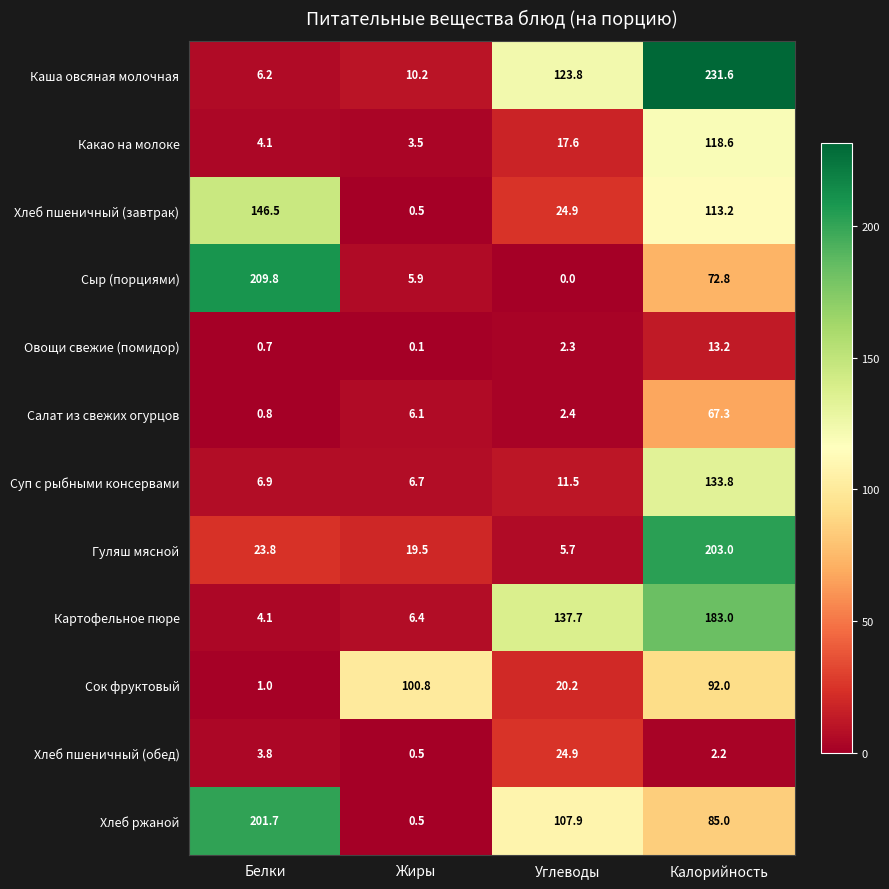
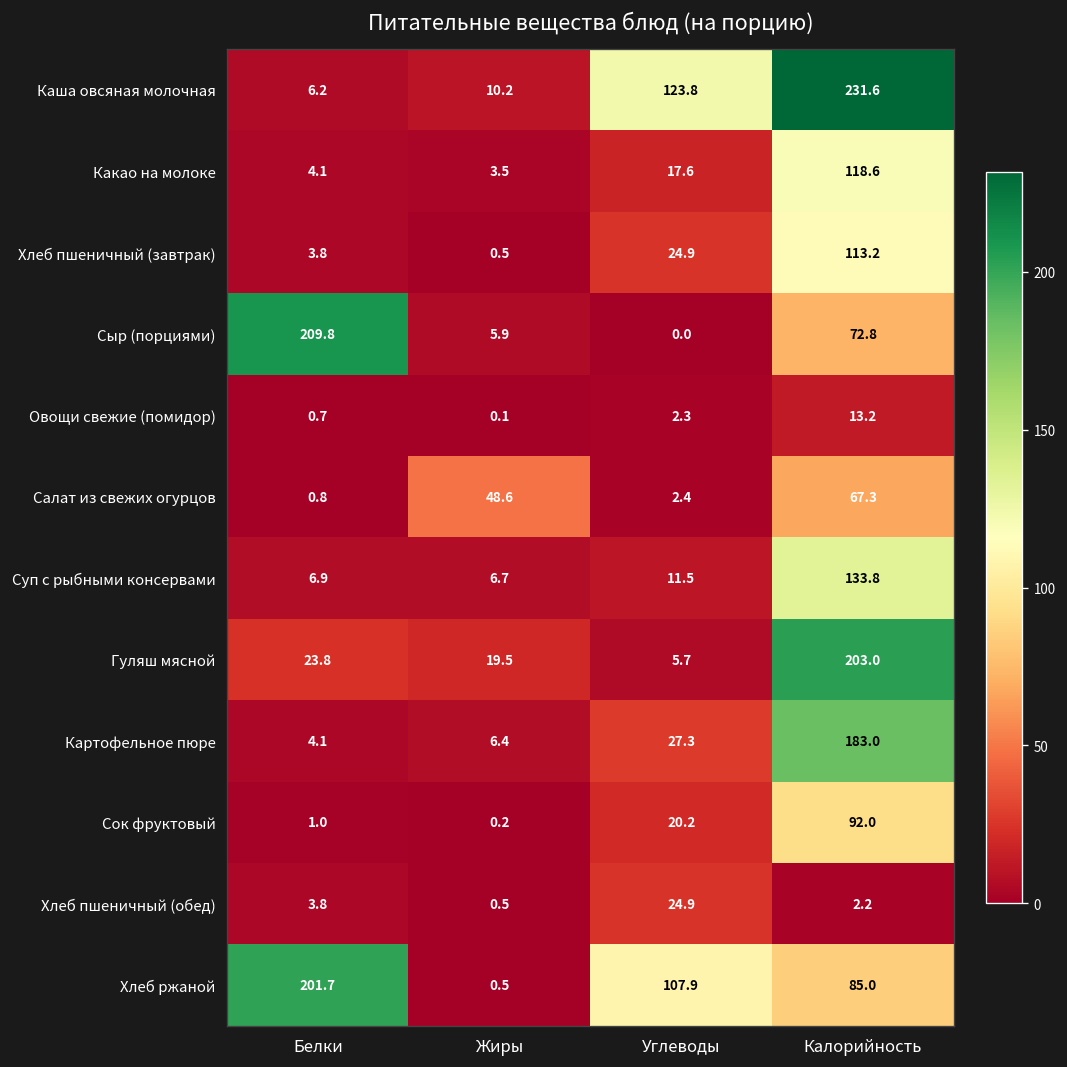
Хлеб пшеничный (завтрак), Белки: 146.5 -> 3.8
Салат из свежих огурцов, Жиры: 6.1 -> 48.6
Картофельное пюре, Углеводы: 137.7 -> 27.3
Сок фруктовый, Жиры: 100.8 -> 0.2
